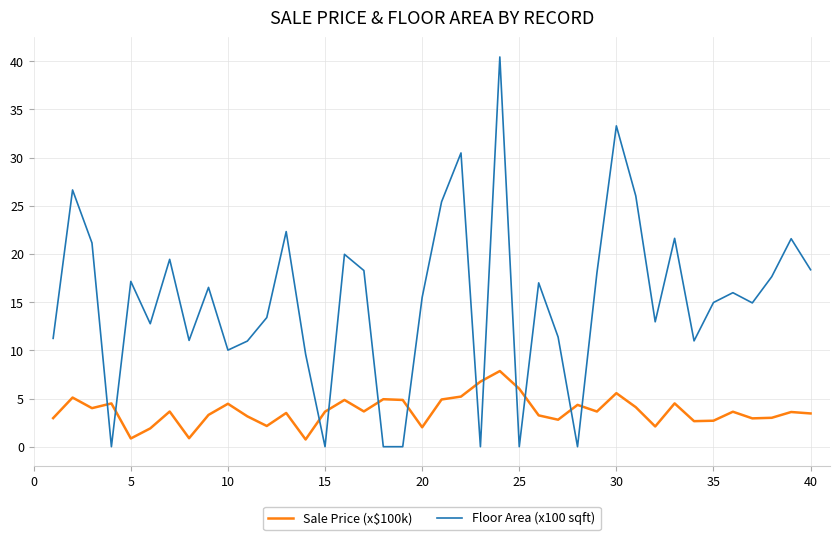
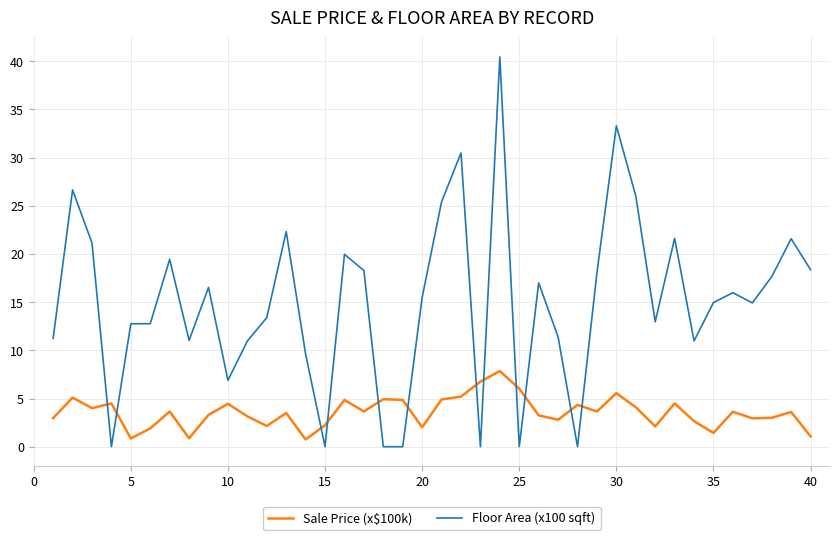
Floor Area (x100 sqft), 5: 17 -> 13
Floor Area (x100 sqft), 10: 10 -> 7
Sale Price (x$100k), 15: 4 -> 2
Sale Price (x$100k), 35: 3 -> 1
Sale Price (x$100k), 40: 3 -> 1
